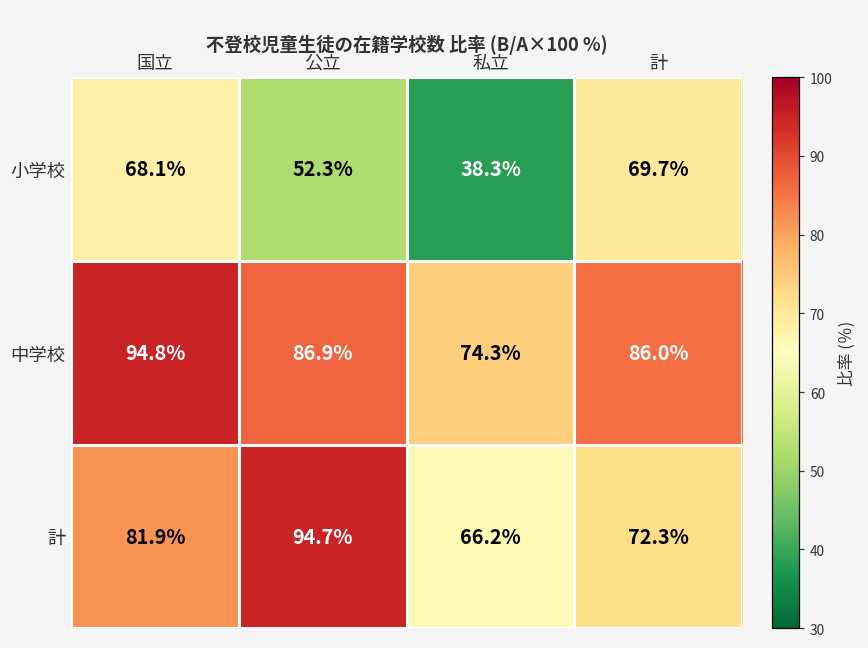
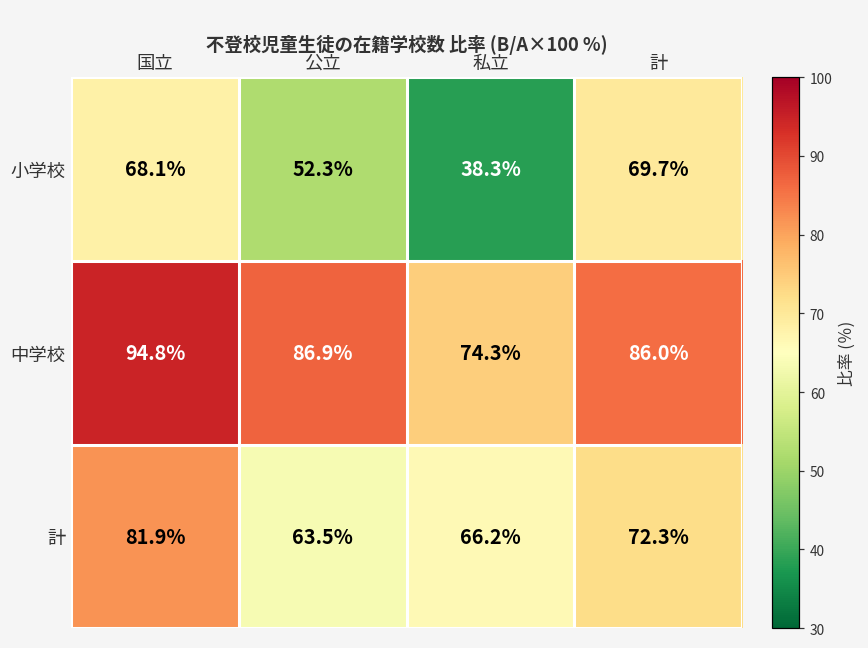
計, 公立: 94.7% -> 63.5%
